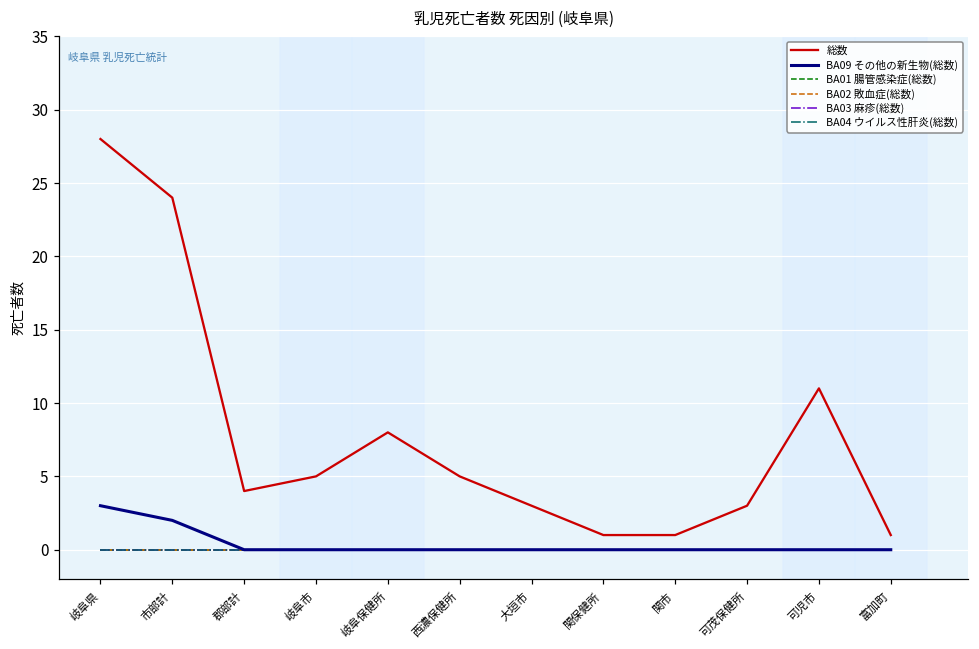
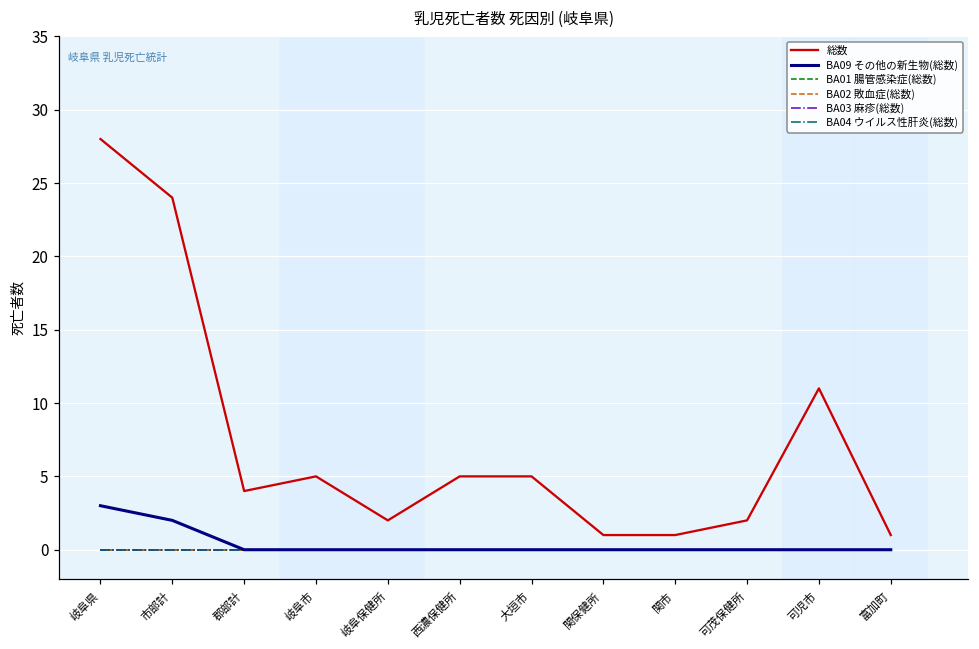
総数, 岐阜保健所: 8 -> 2
総数, 大垣市: 3 -> 5
総数, 可茂保健所: 3 -> 2
